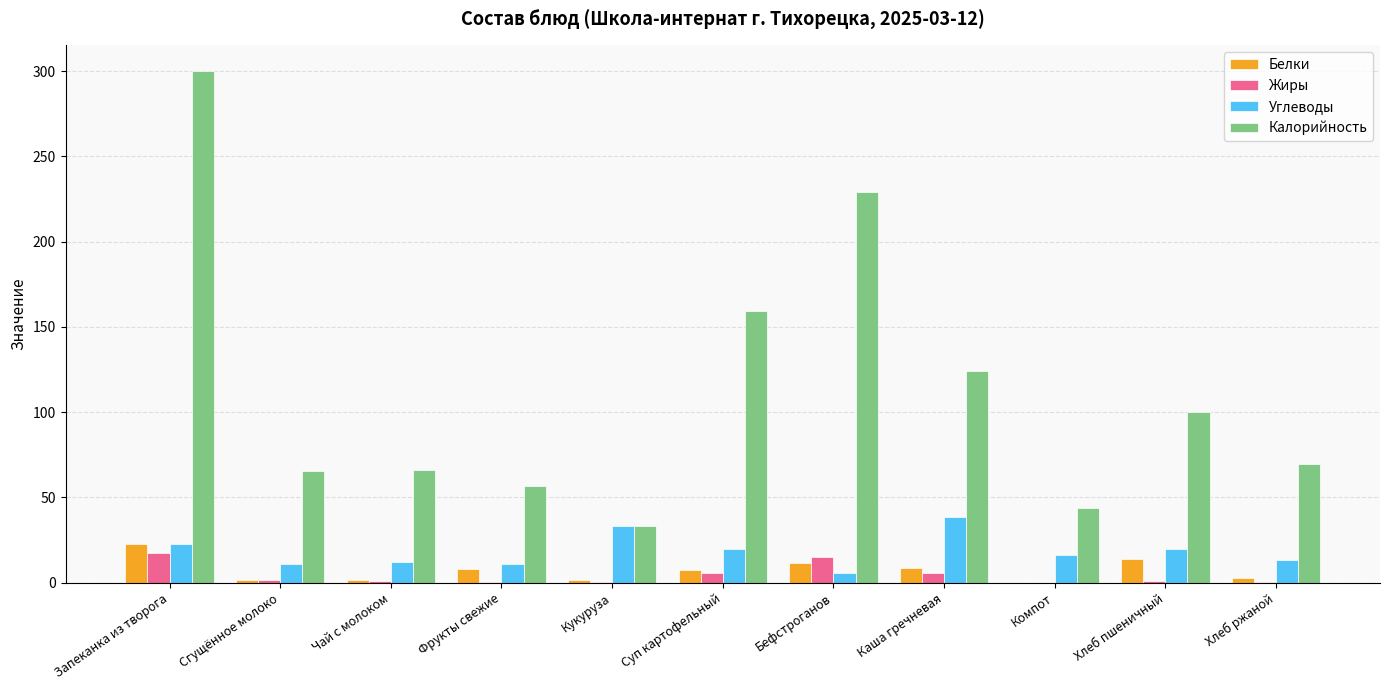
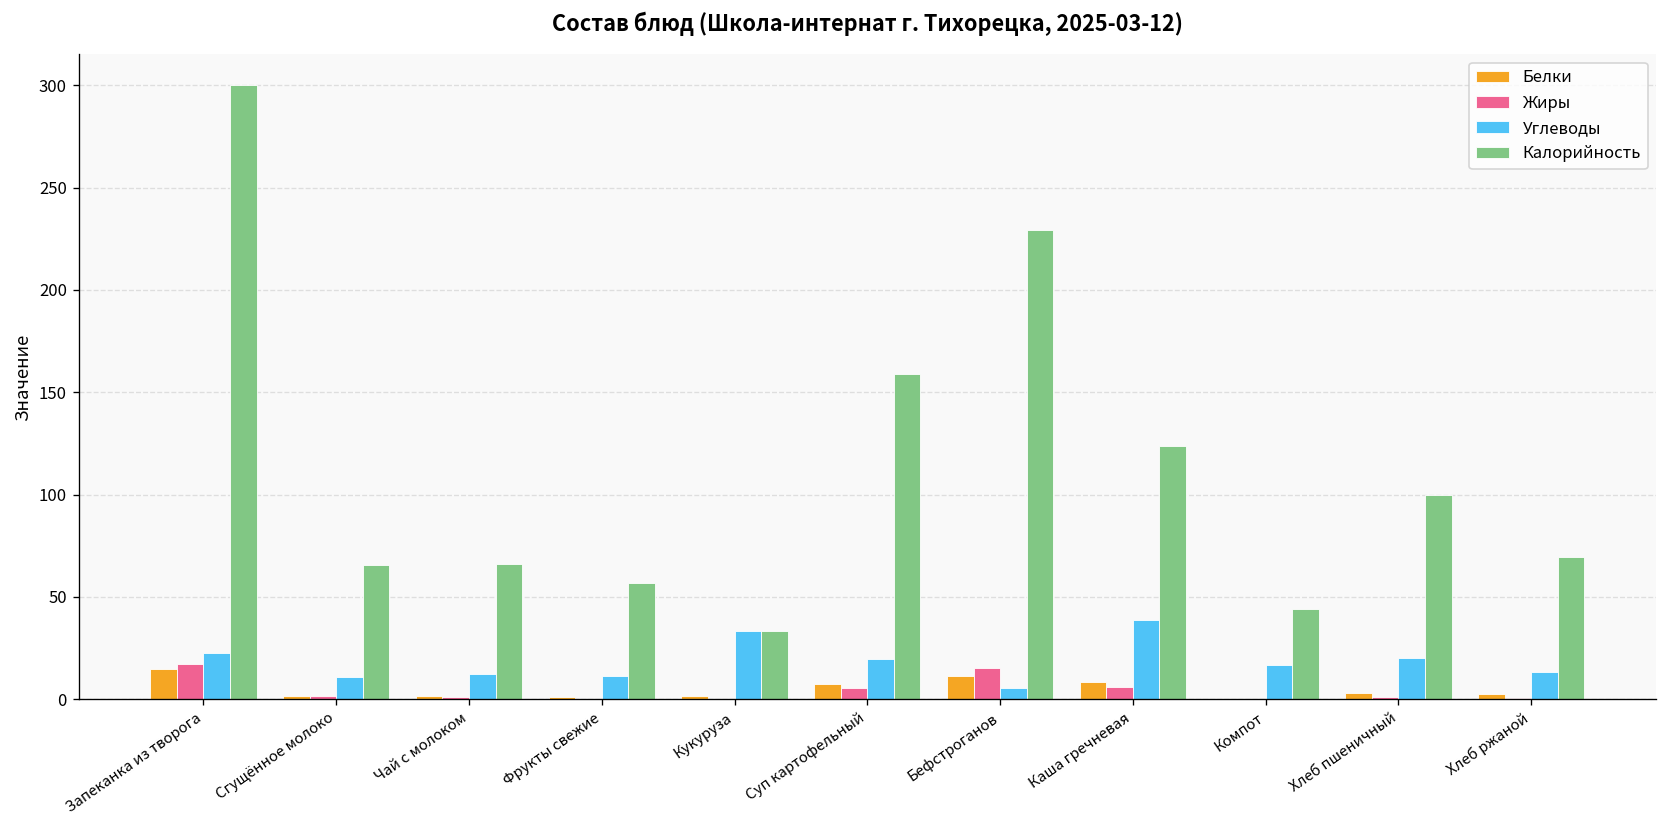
Белки, Запеканка из творога: 23 -> 15
Белки, Фрукты свежие: 8 -> 1
Белки, Хлеб пшеничный: 14 -> 3
